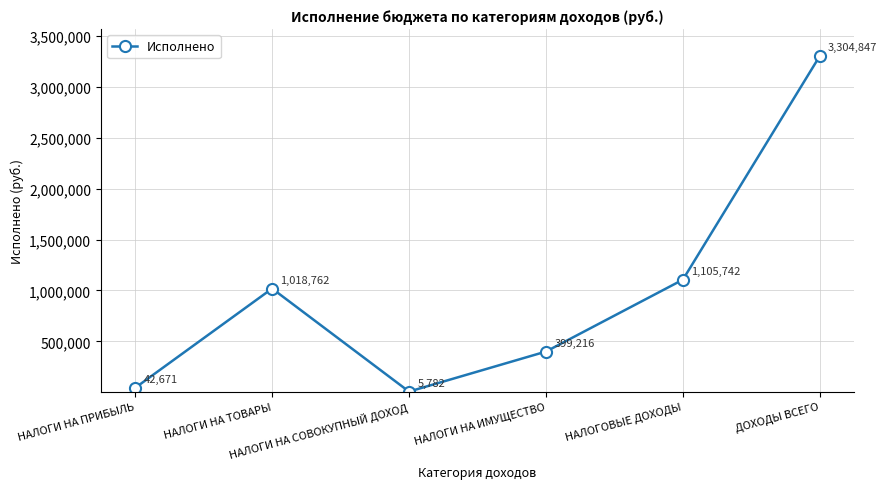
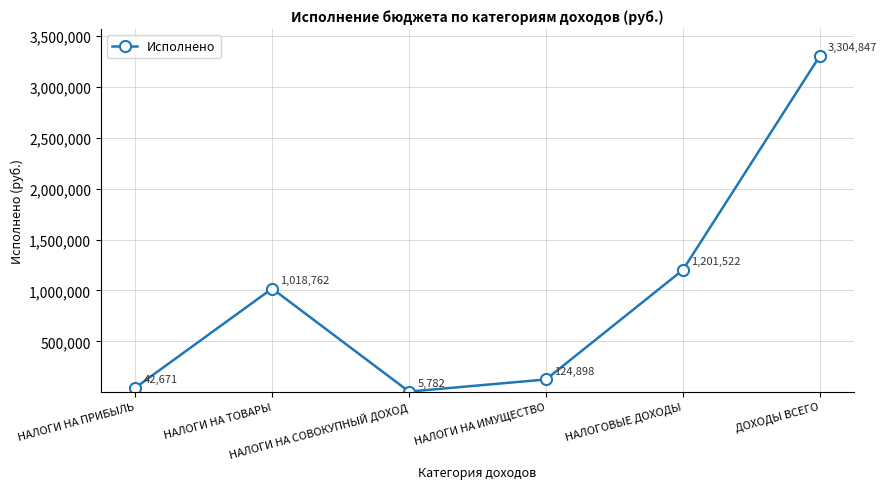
НАЛОГИ НА ИМУЩЕСТВО: 399,216 -> 124,898
НАЛОГОВЫЕ ДОХОДЫ: 1,105,742 -> 1,201,522
